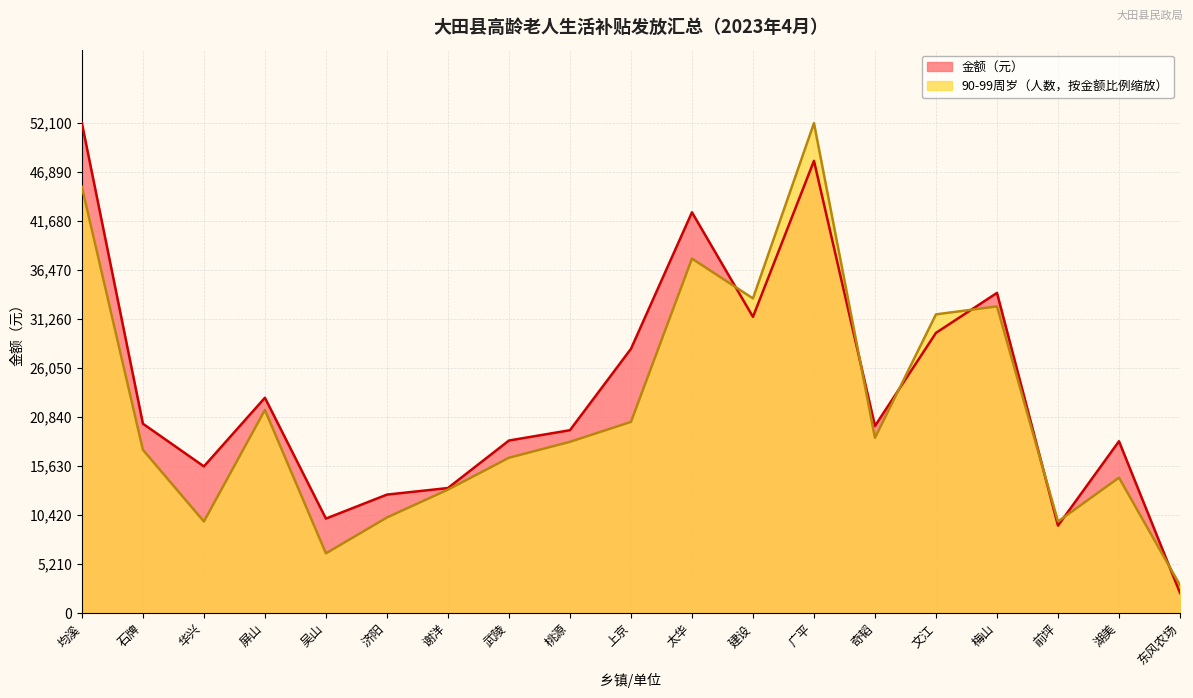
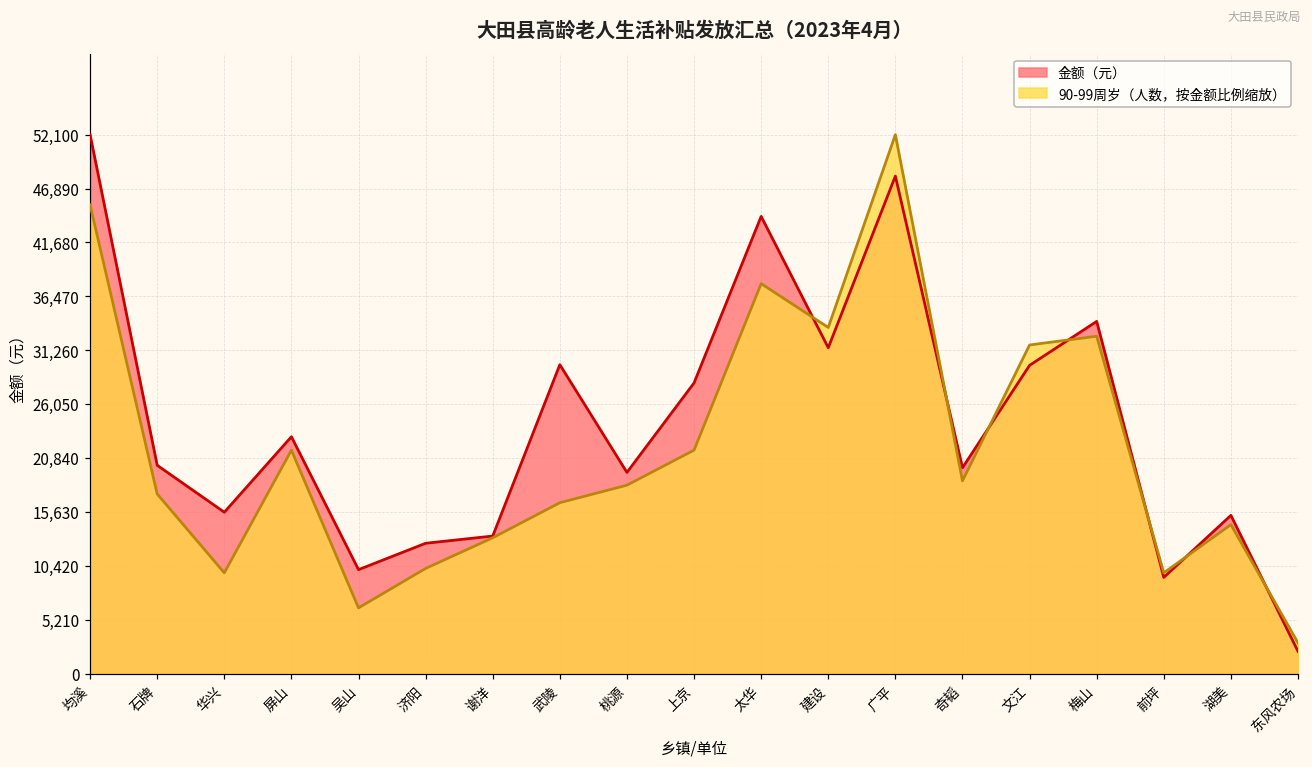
金额（元）, 武陵: 18,000 -> 30,000
90-99周岁（人数，按金额比例缩放）, 上京: 20,000 -> 22,000
金额（元）, 太华: 43,000 -> 44,000
金额（元）, 湖美: 18,000 -> 15,000
